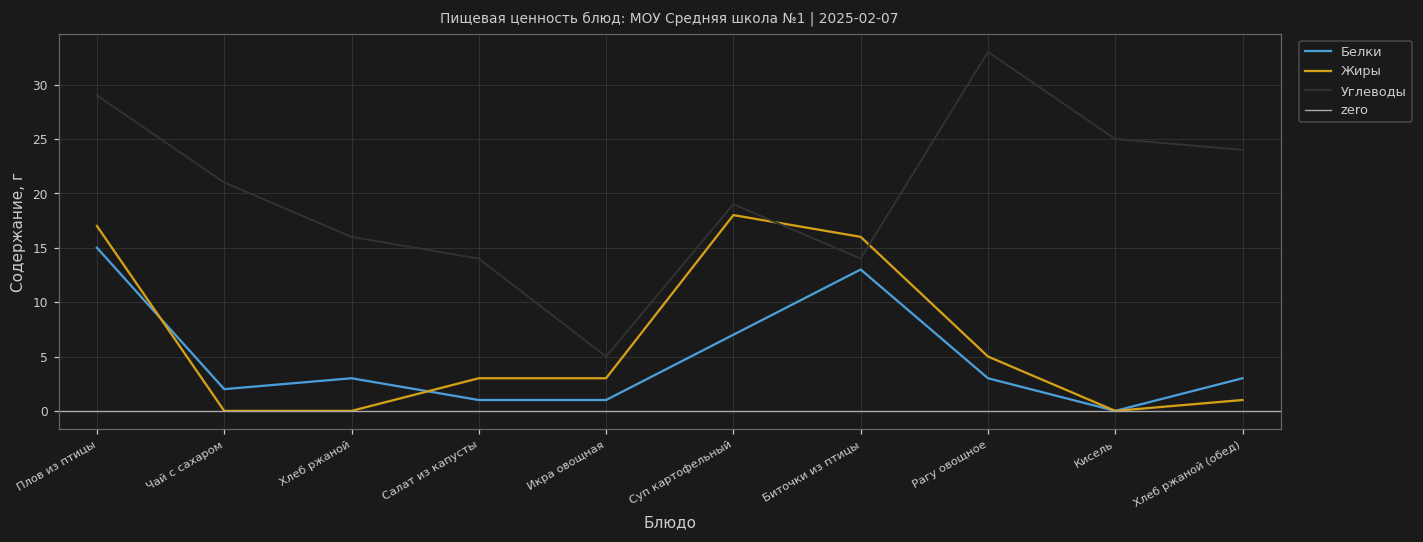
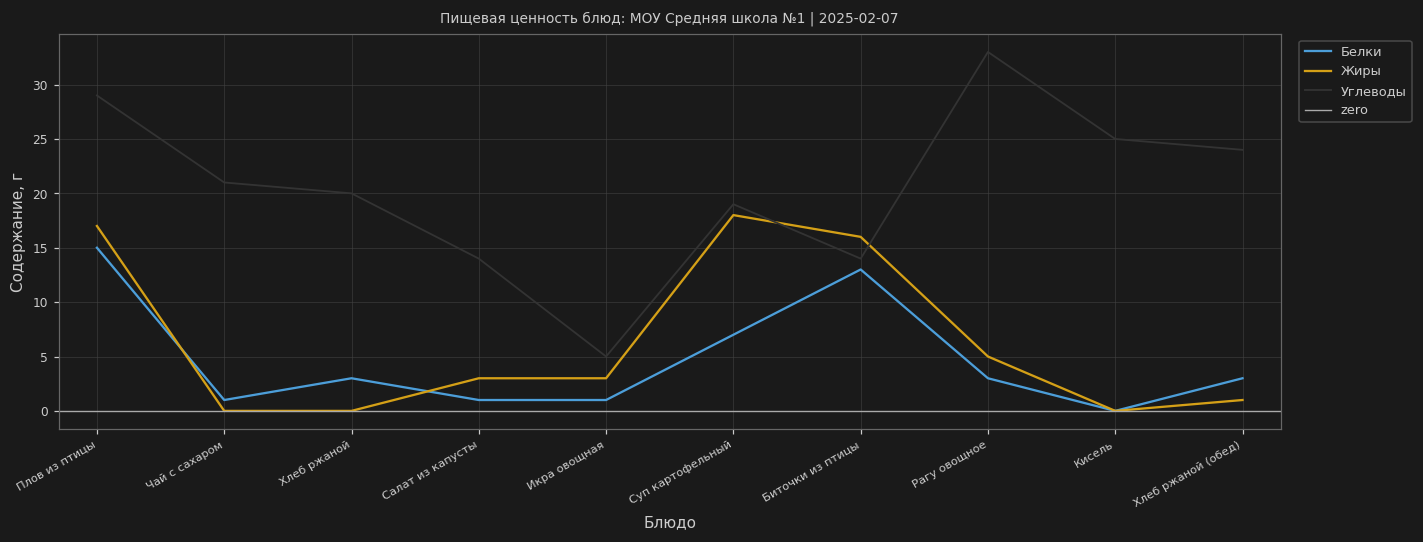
Белки, Чай с сахаром: 2 -> 1
Углеводы, Хлеб ржаной: 16 -> 20
